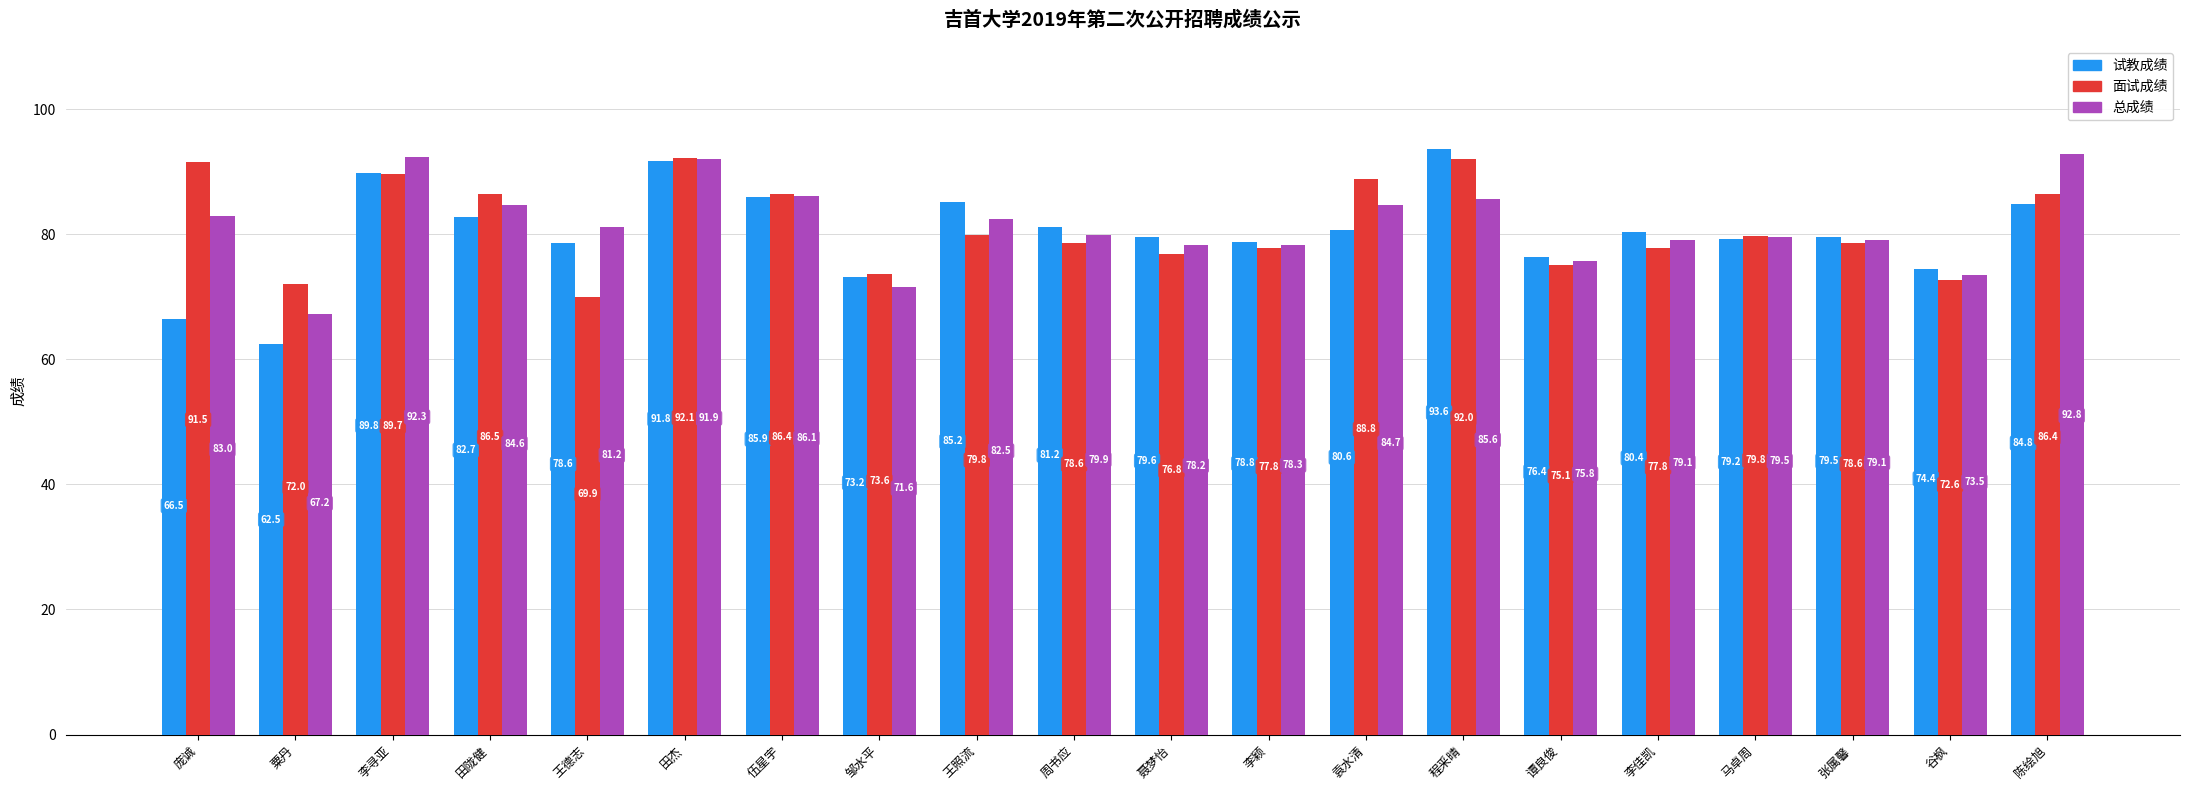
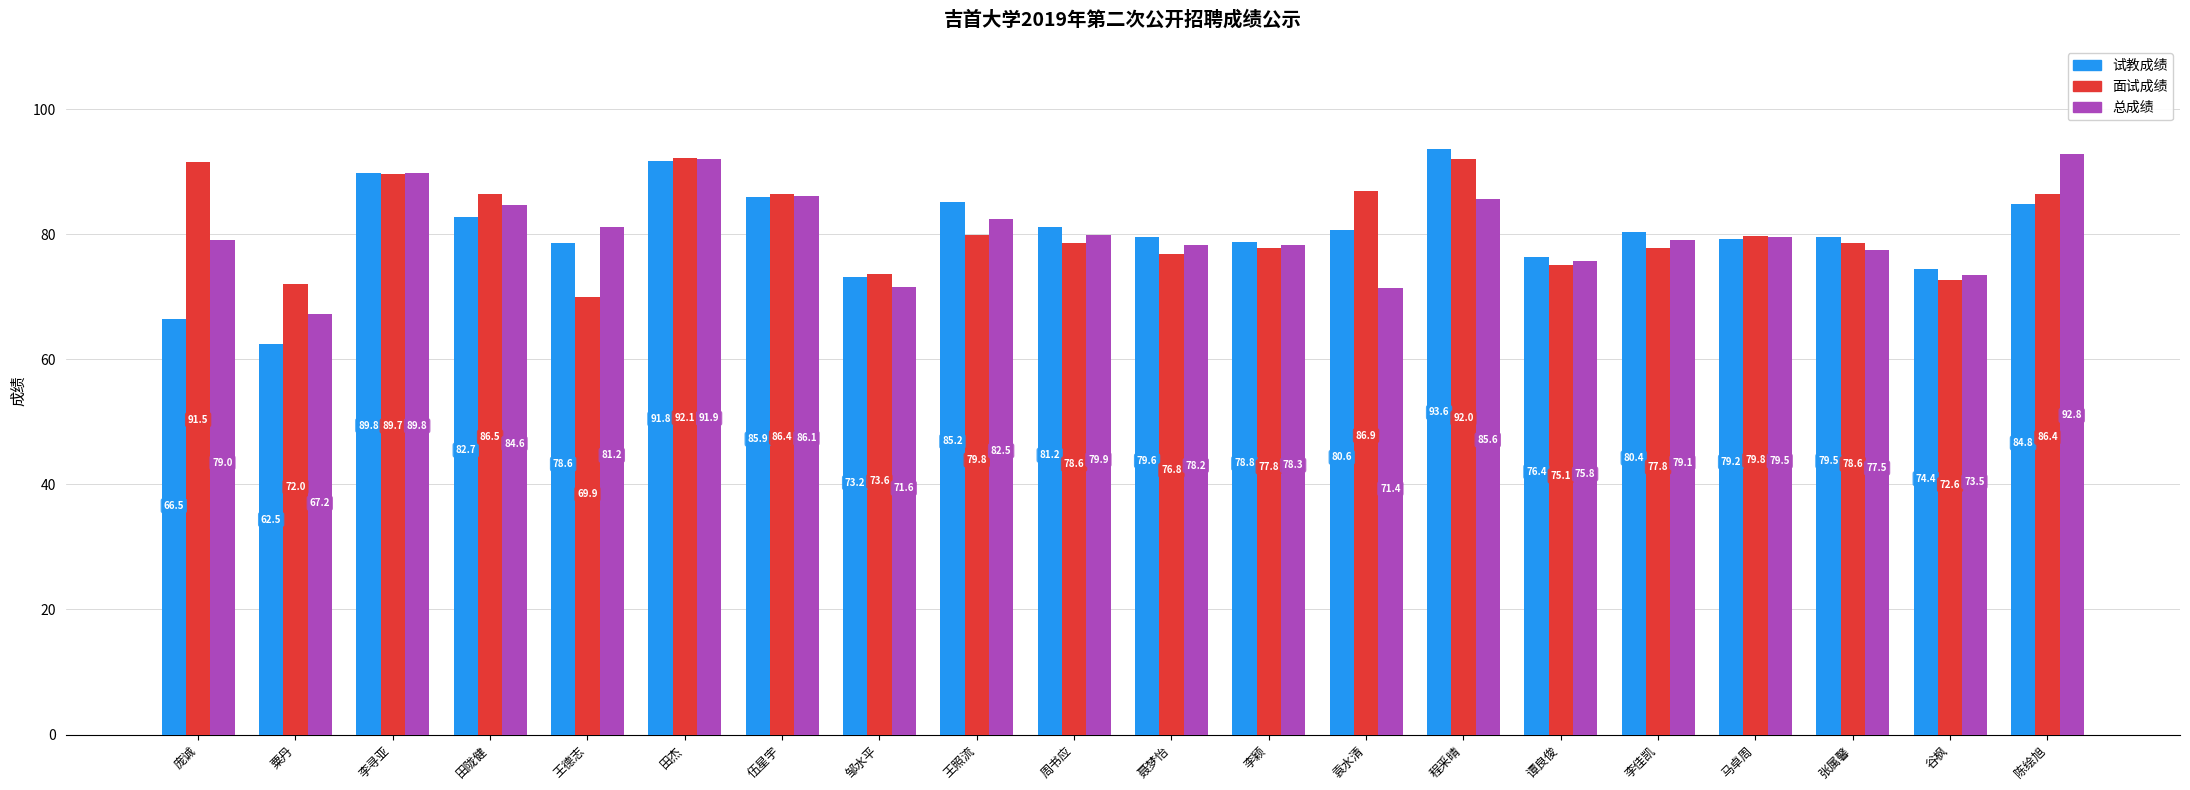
总成绩, 庞诚: 83.0 -> 79.0
总成绩, 李寻亚: 92.3 -> 89.8
面试成绩, 袁水清: 88.8 -> 86.9
总成绩, 袁水清: 84.7 -> 71.4
总成绩, 张属馨: 79.1 -> 77.5
